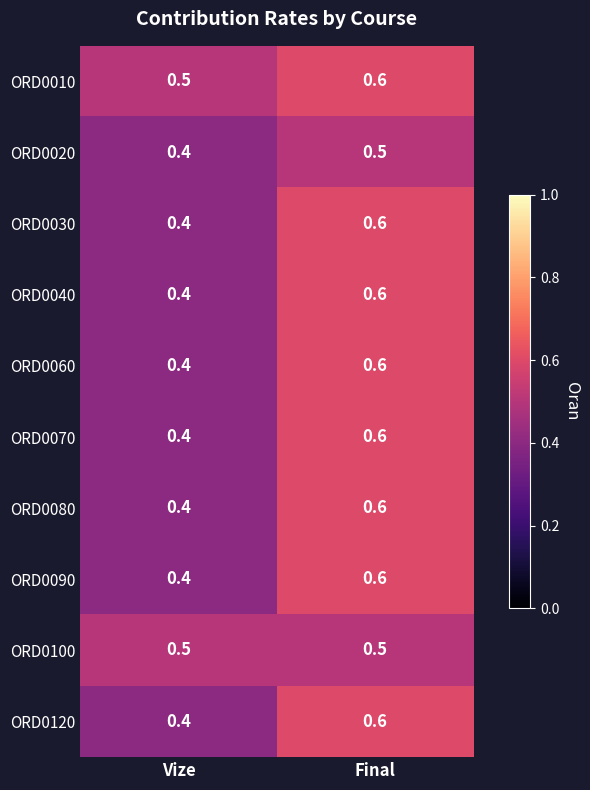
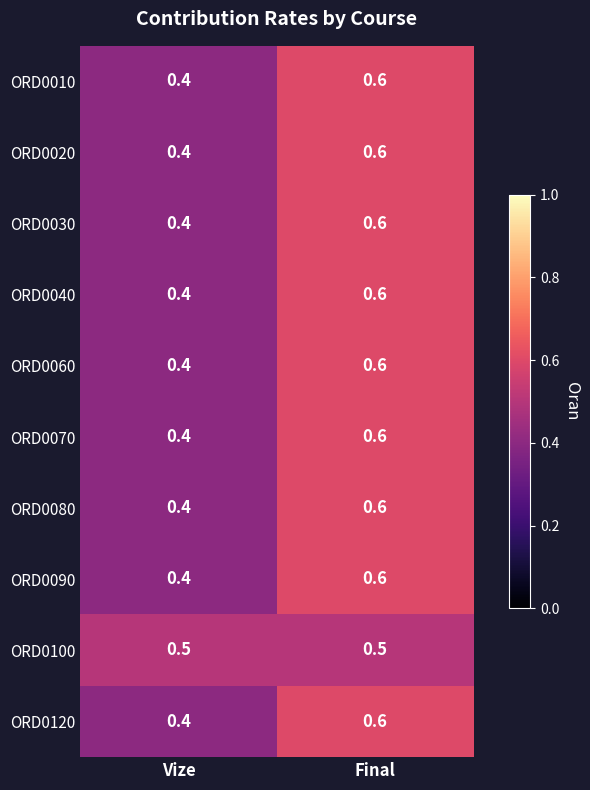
ORD0010, Vize: 0.5 -> 0.4
ORD0020, Final: 0.5 -> 0.6
